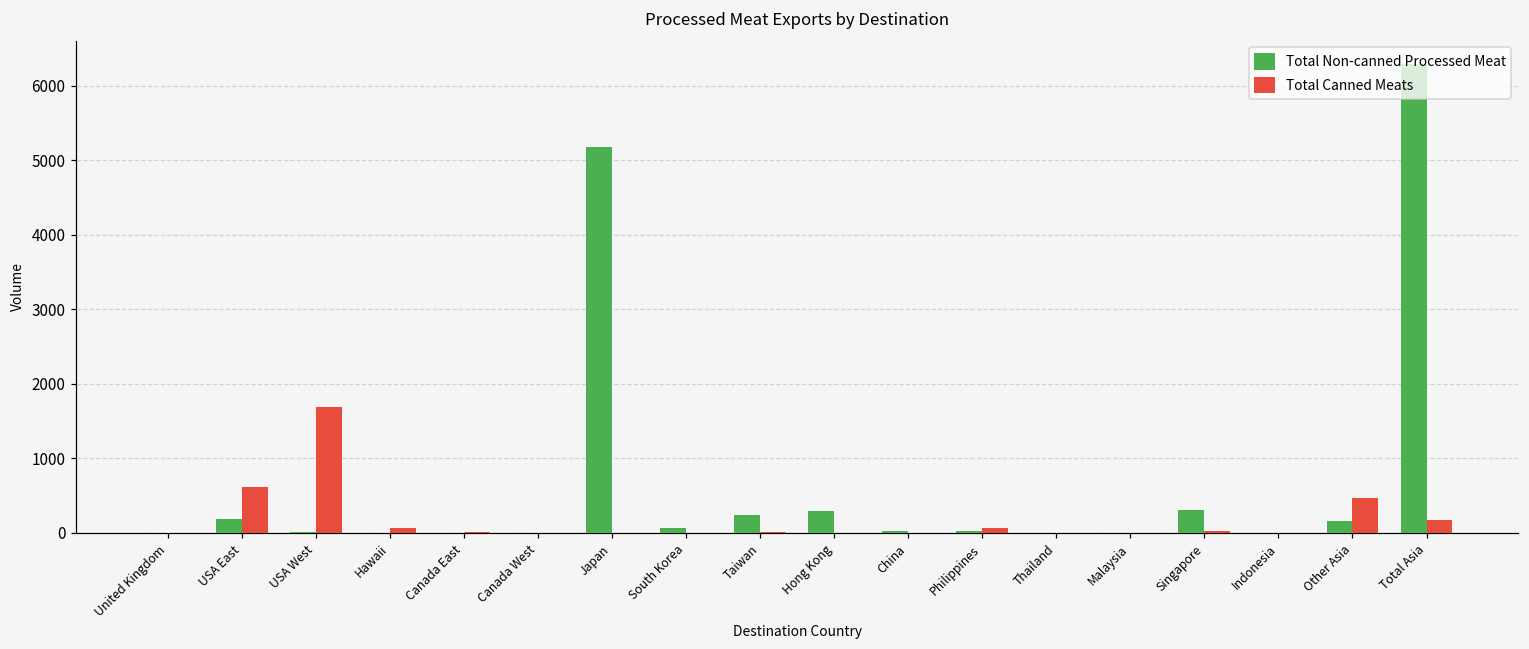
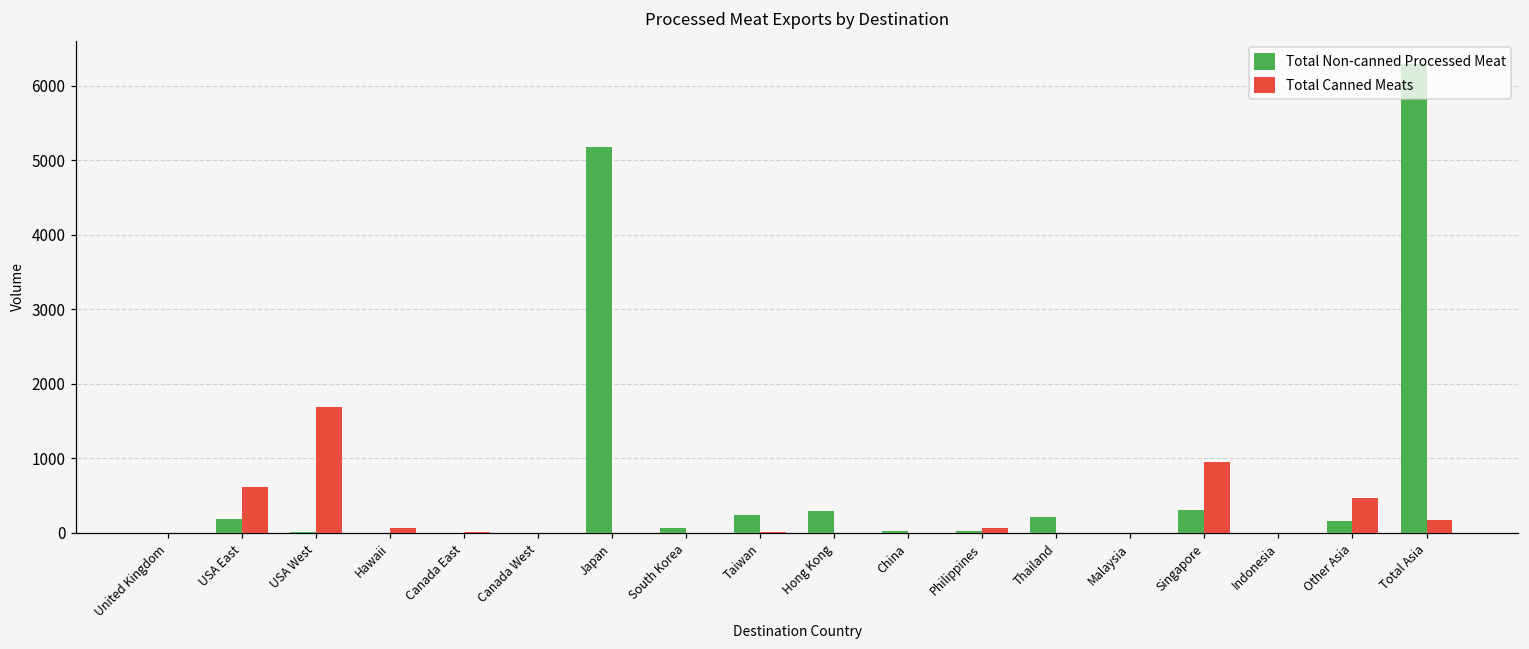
Total Non-canned Processed Meat, Thailand: 0 -> 200
Total Canned Meats, Singapore: 0 -> 900
